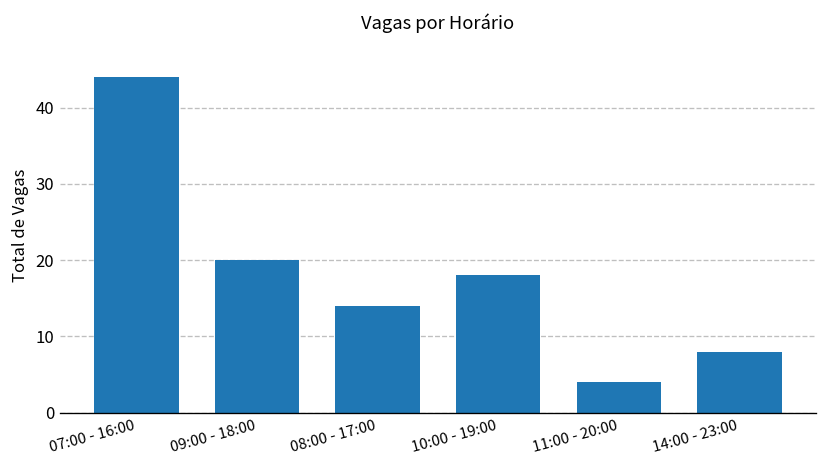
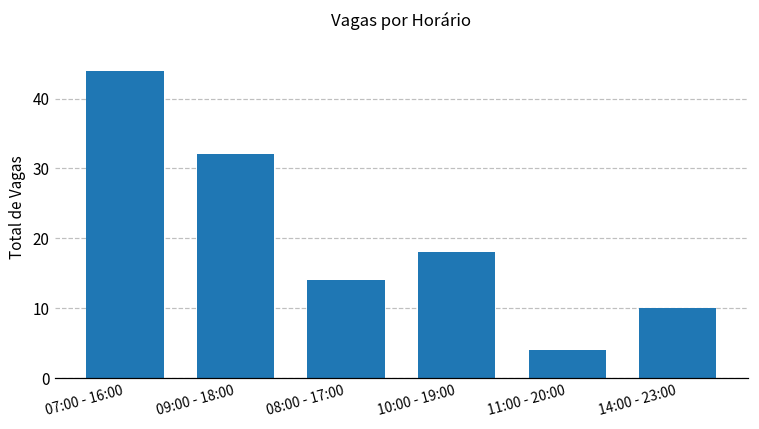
09:00 - 18:00: 20 -> 32
14:00 - 23:00: 8 -> 10
